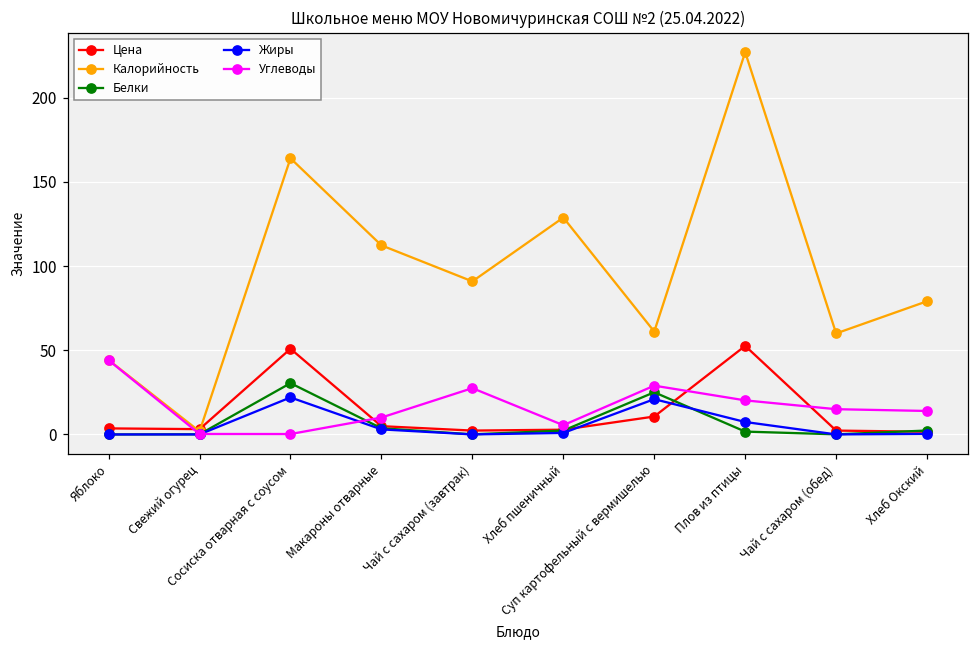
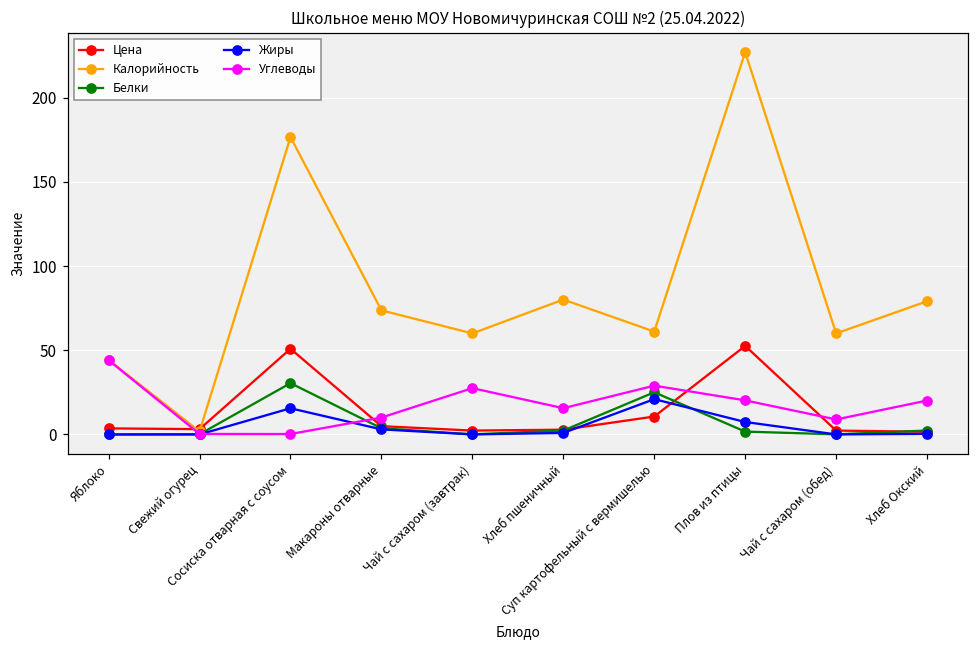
Калорийность, Сосиска отварная с соусом: 164 -> 177
Жиры, Сосиска отварная с соусом: 22 -> 16
Калорийность, Макароны отварные: 112 -> 74
Калорийность, Чай с сахаром (завтрак): 91 -> 60
Калорийность, Хлеб пшеничный: 129 -> 80
Углеводы, Хлеб пшеничный: 6 -> 16
Углеводы, Чай с сахаром (обед): 15 -> 9
Углеводы, Хлеб Окский: 14 -> 20
